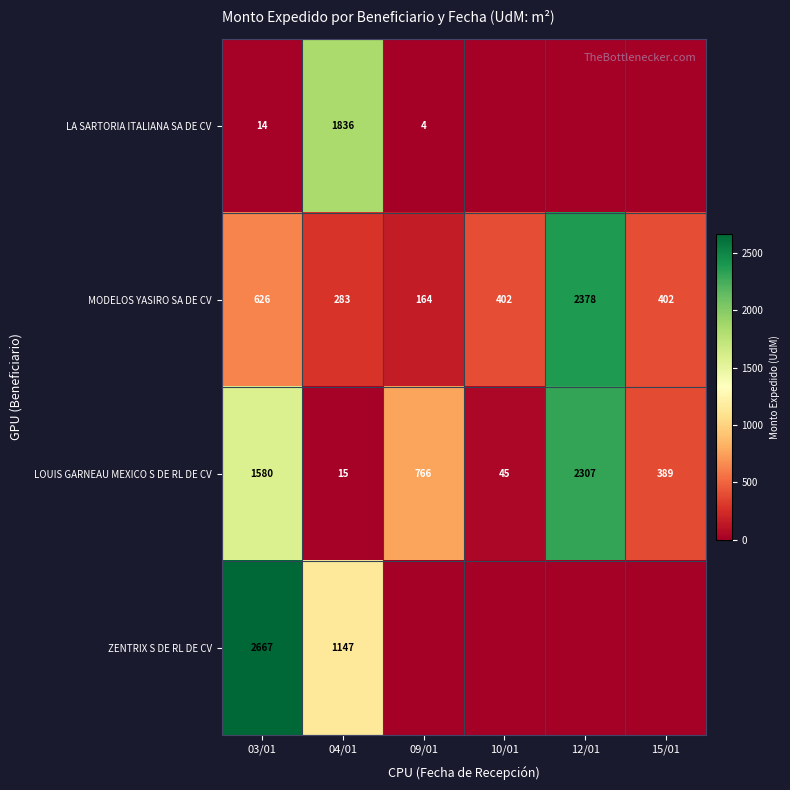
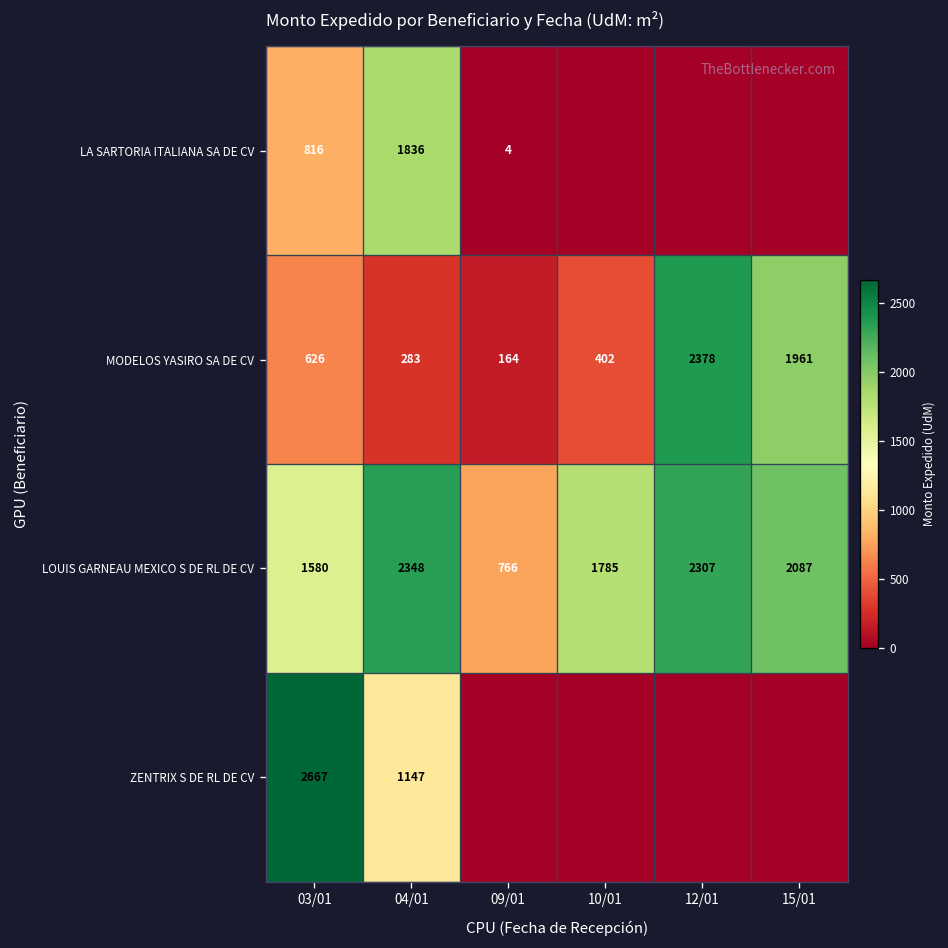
LA SARTORIA ITALIANA SA DE CV, 03/01: 14 -> 816
MODELOS YASIRO SA DE CV, 15/01: 402 -> 1961
LOUIS GARNEAU MEXICO S DE RL DE CV, 04/01: 15 -> 2348
LOUIS GARNEAU MEXICO S DE RL DE CV, 10/01: 45 -> 1785
LOUIS GARNEAU MEXICO S DE RL DE CV, 15/01: 389 -> 2087
